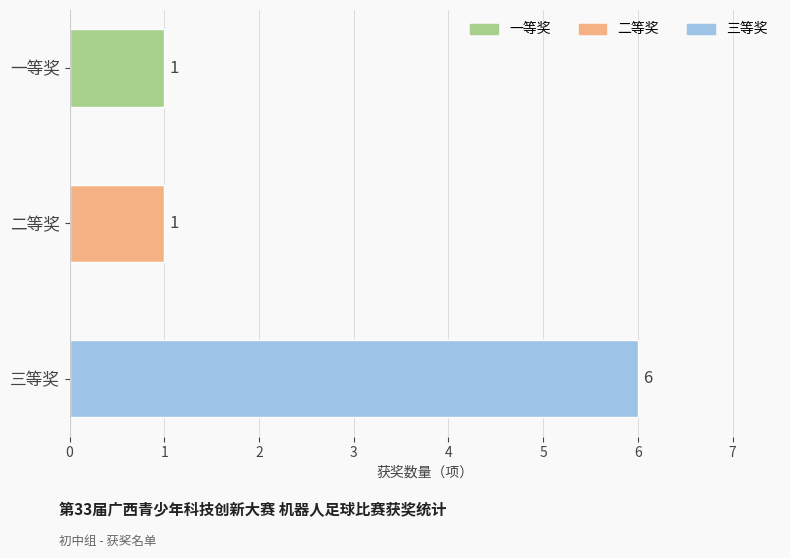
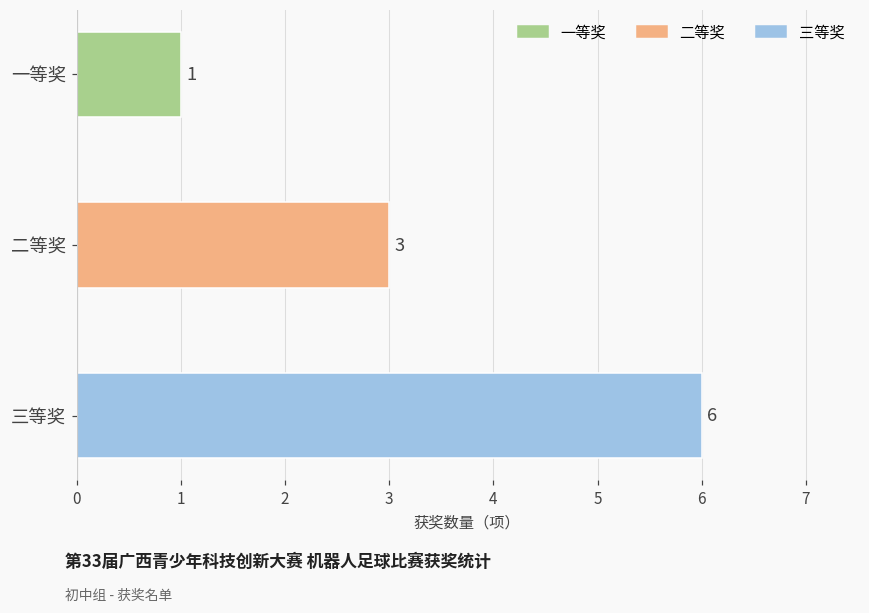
二等奖: 1 -> 3
